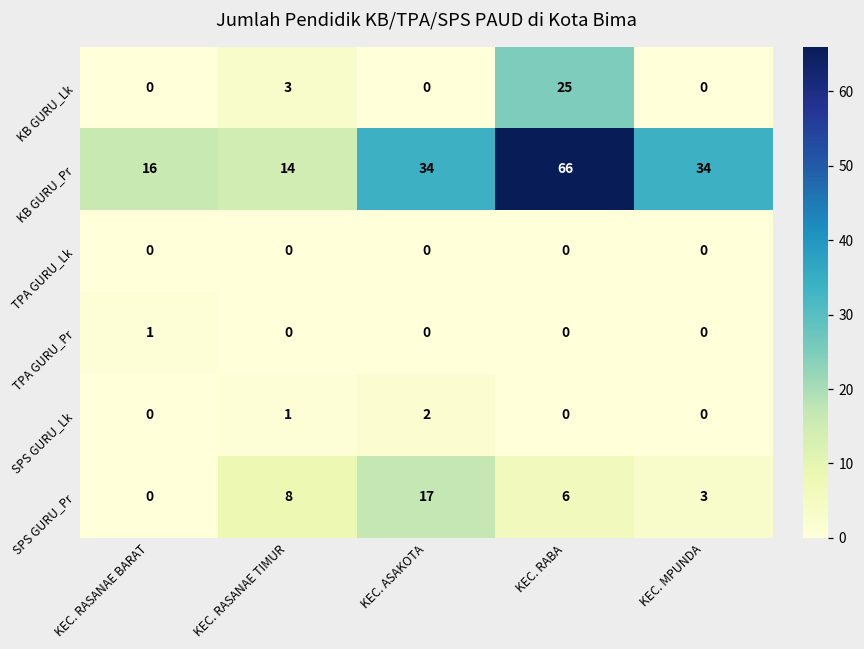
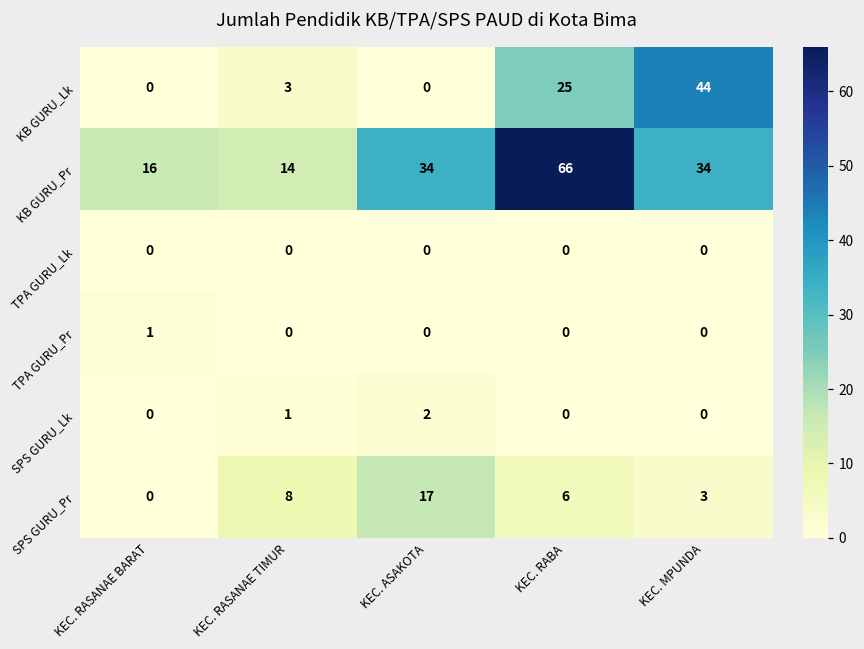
KB GURU_Lk, KEC. MPUNDA: 0 -> 44
